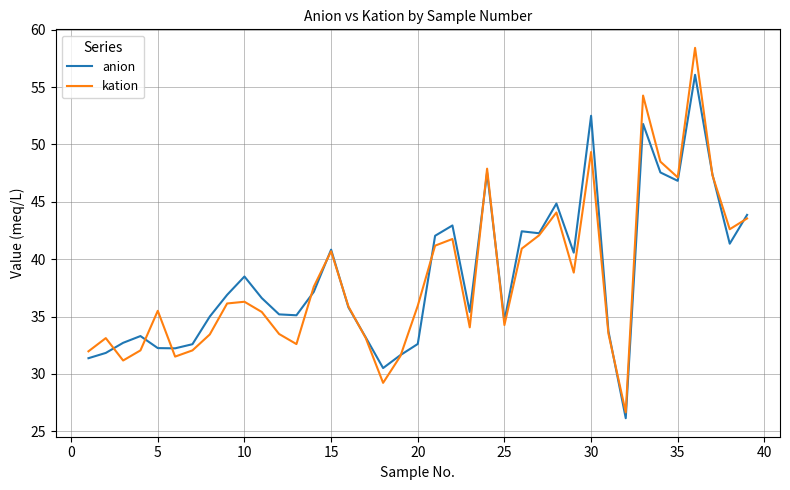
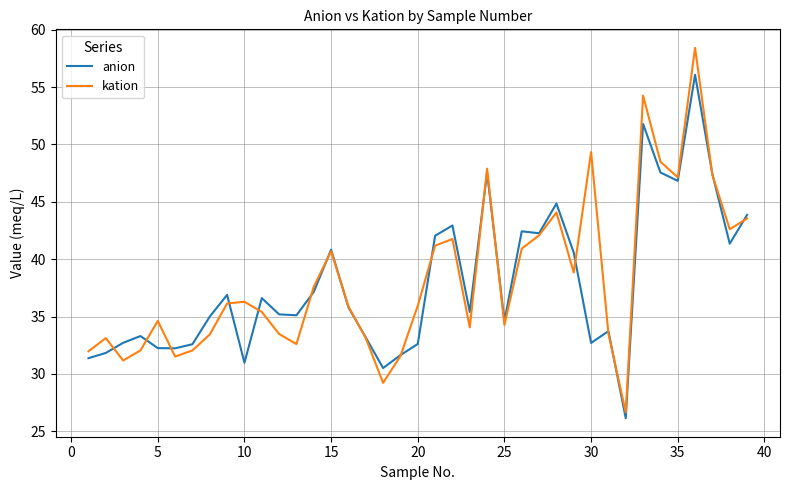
kation, 5: 35.5 -> 34.6
anion, 10: 38.5 -> 31.0
anion, 30: 52.5 -> 32.7
